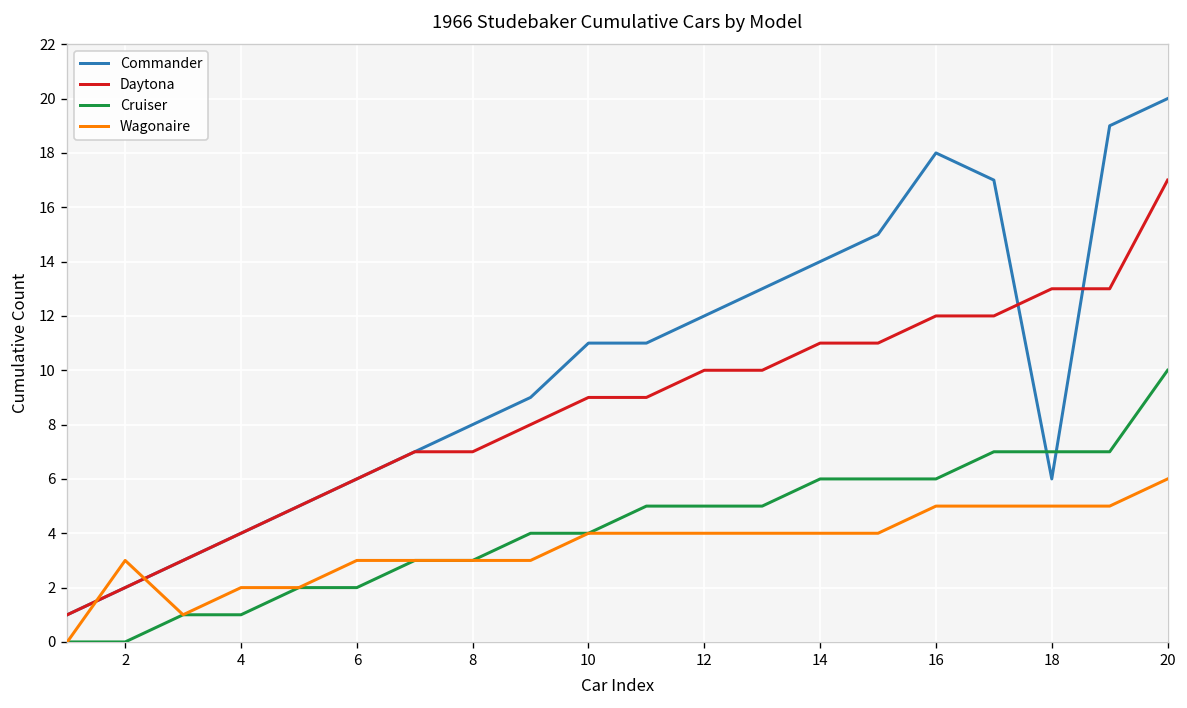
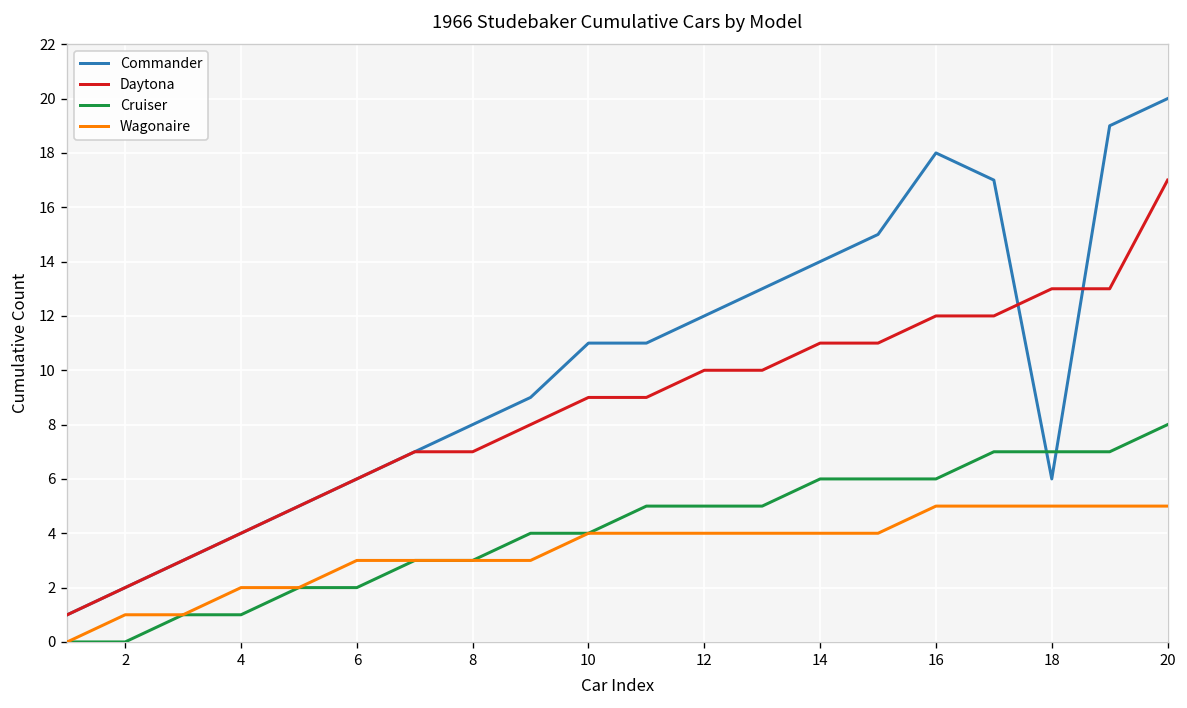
Wagonaire, 2: 3 -> 1
Cruiser, 20: 10 -> 8
Wagonaire, 20: 6 -> 5
